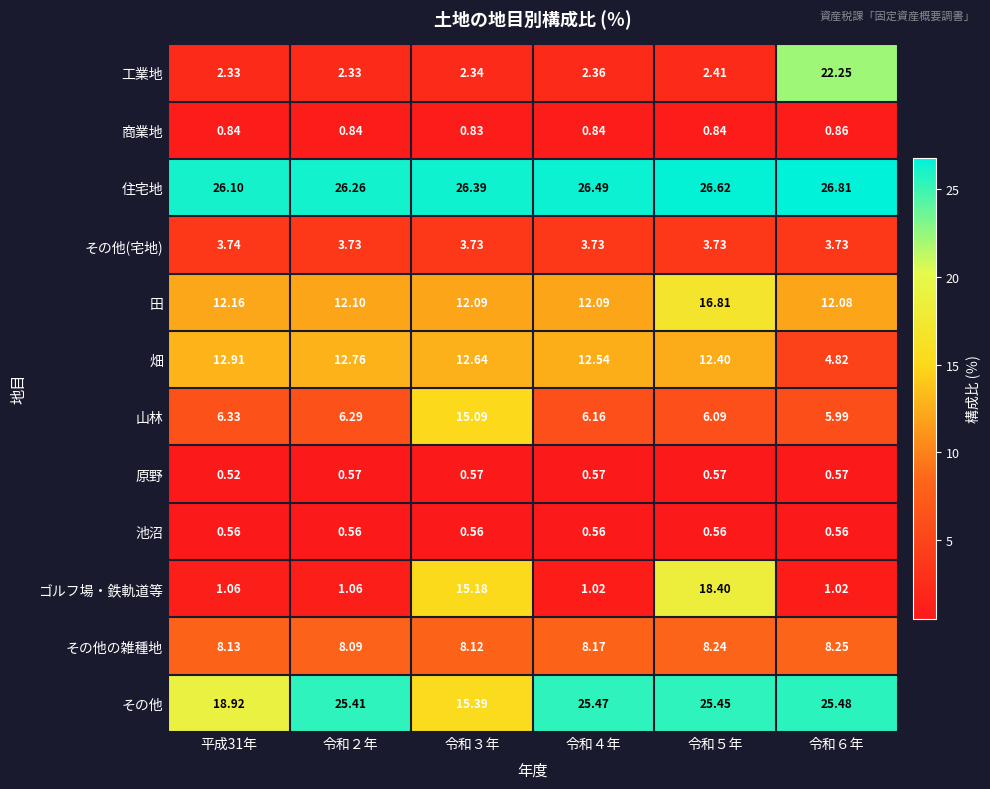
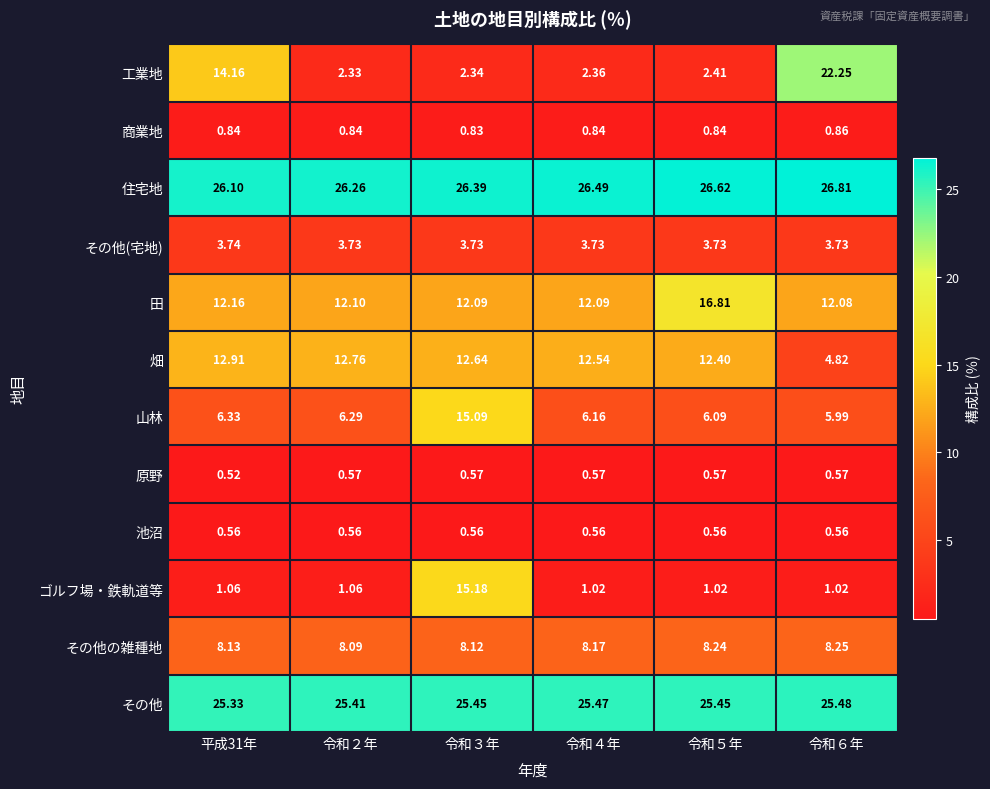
工業地, 平成31年: 2.33 -> 14.16
ゴルフ場・鉄軌道等, 令和５年: 18.40 -> 1.02
その他, 平成31年: 18.92 -> 25.33
その他, 令和３年: 15.39 -> 25.45
